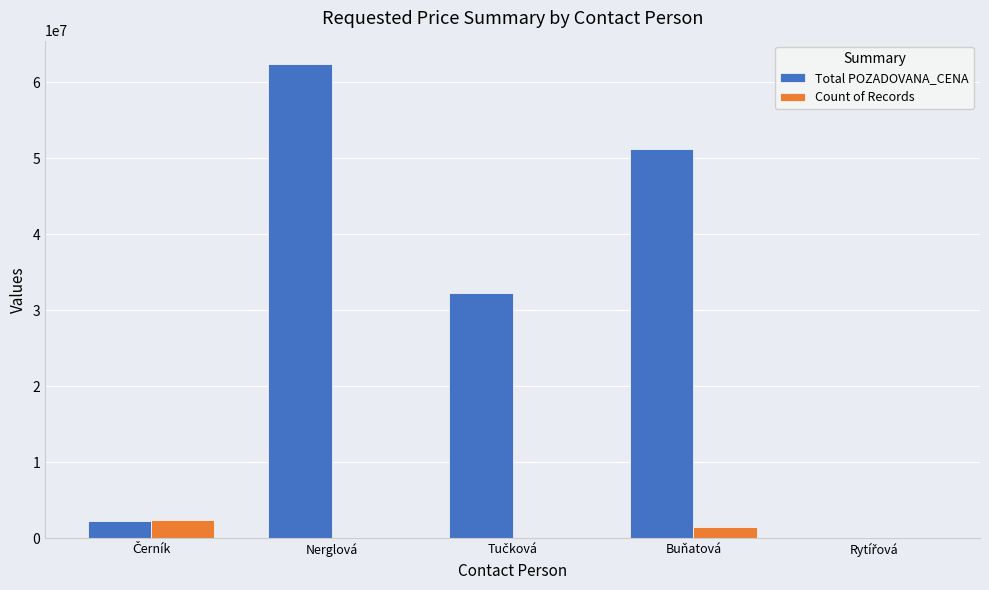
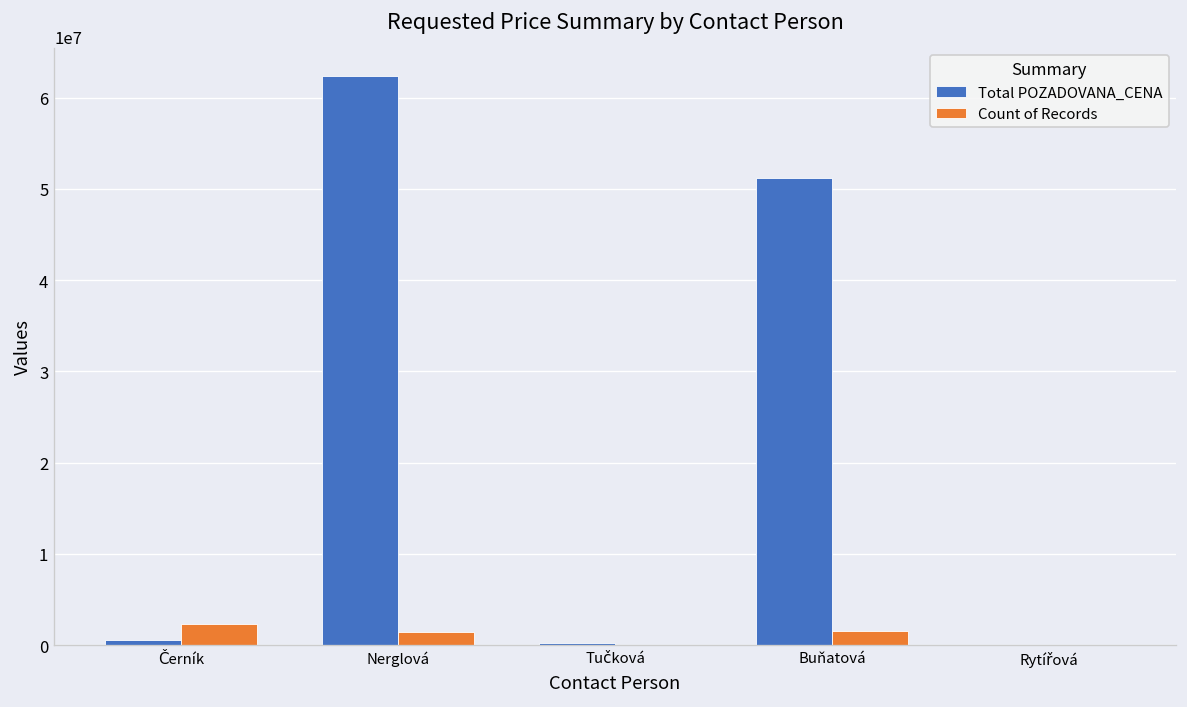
Total POZADOVANA_CENA, Černík: 2000000 -> 1000000
Count of Records, Nerglová: 0 -> 1000000
Total POZADOVANA_CENA, Tučková: 32000000 -> 0
